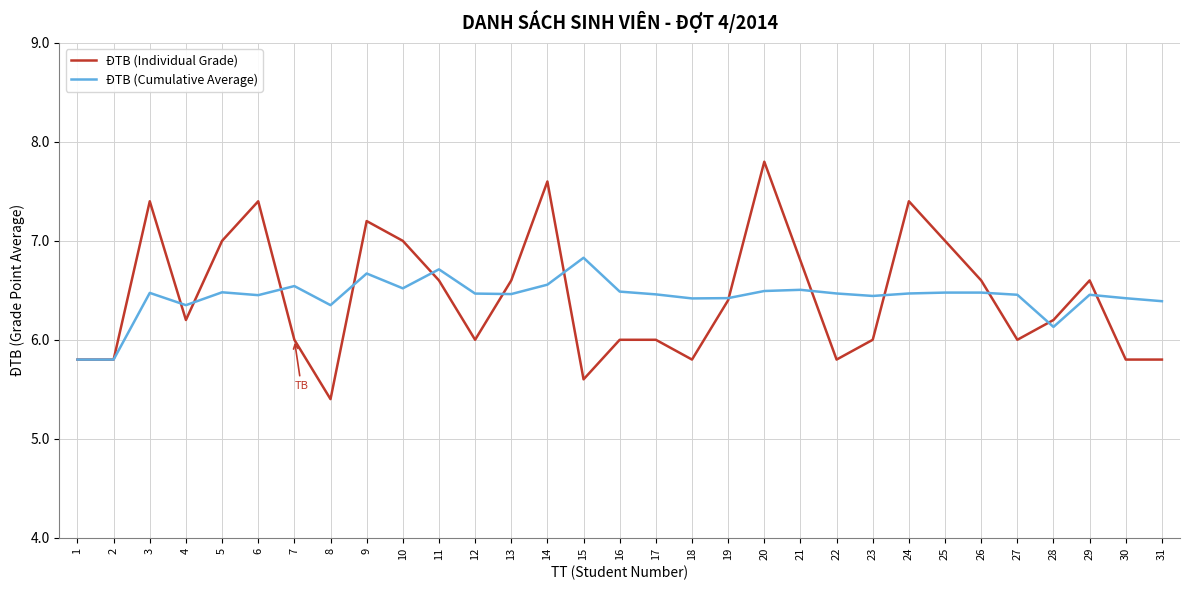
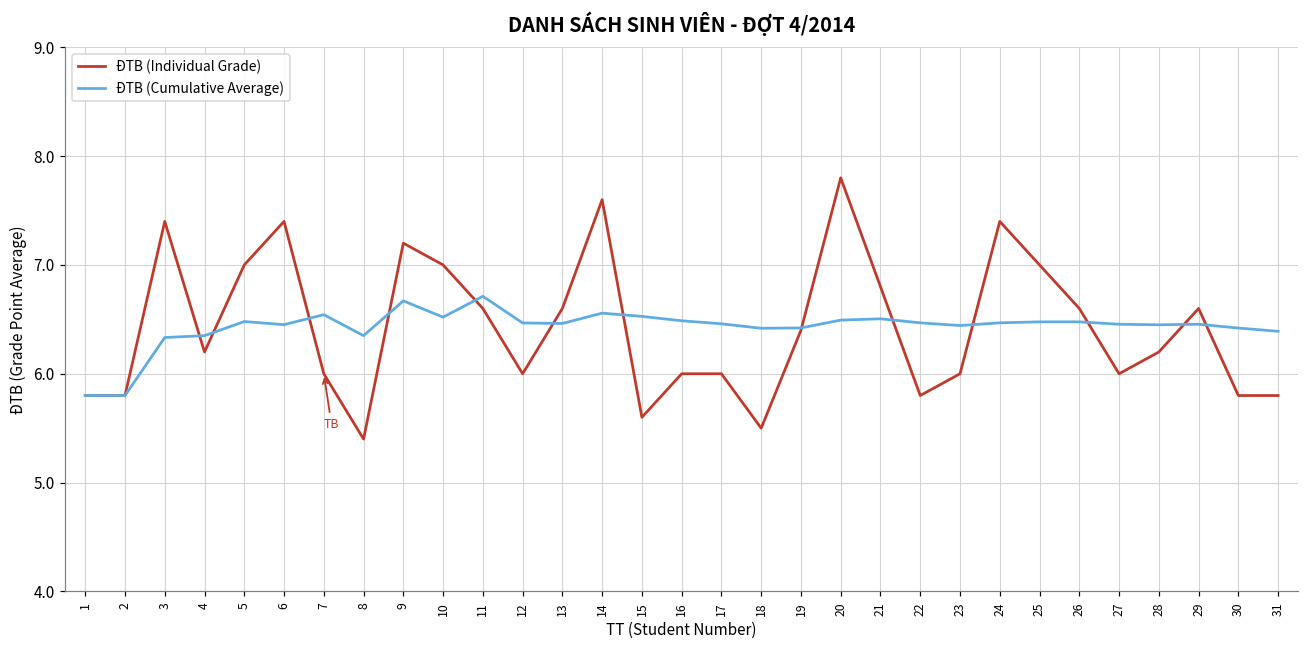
ĐTB (Cumulative Average), 3: 6.5 -> 6.3
ĐTB (Cumulative Average), 15: 6.8 -> 6.5
ĐTB (Individual Grade), 18: 5.8 -> 5.5
ĐTB (Cumulative Average), 28: 6.1 -> 6.5
